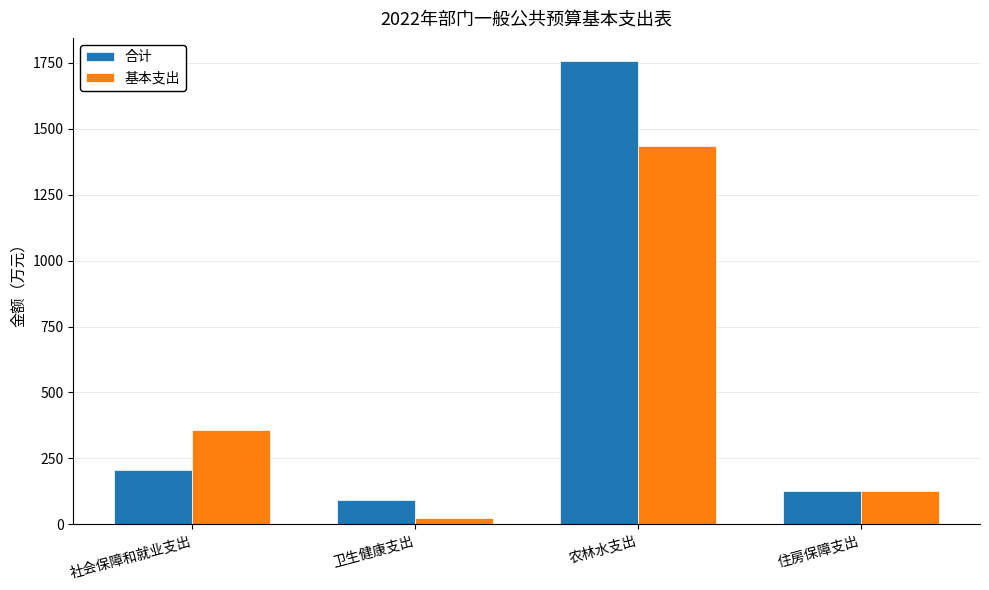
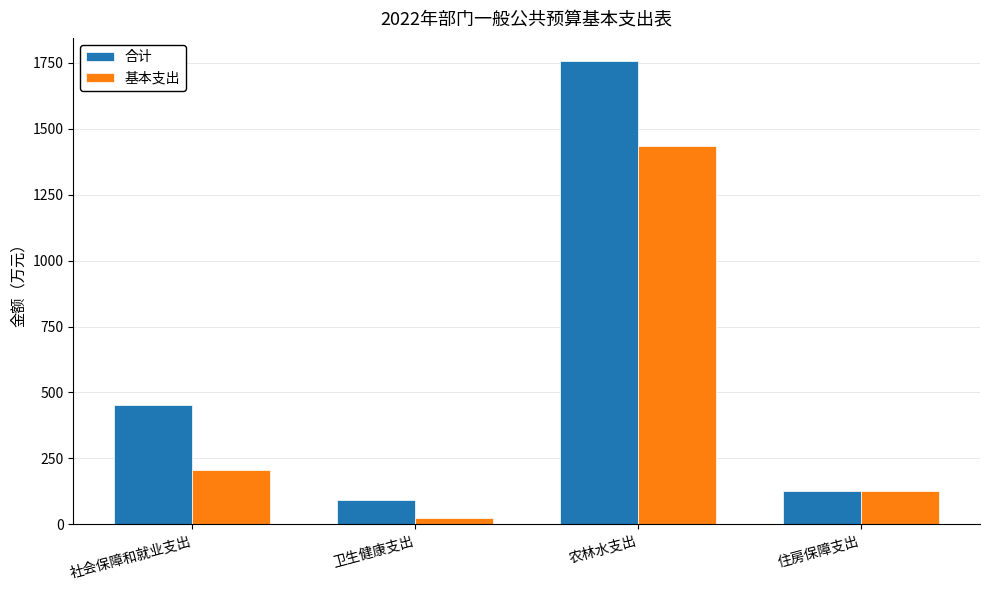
合计, 社会保障和就业支出: 210 -> 450
基本支出, 社会保障和就业支出: 360 -> 210
